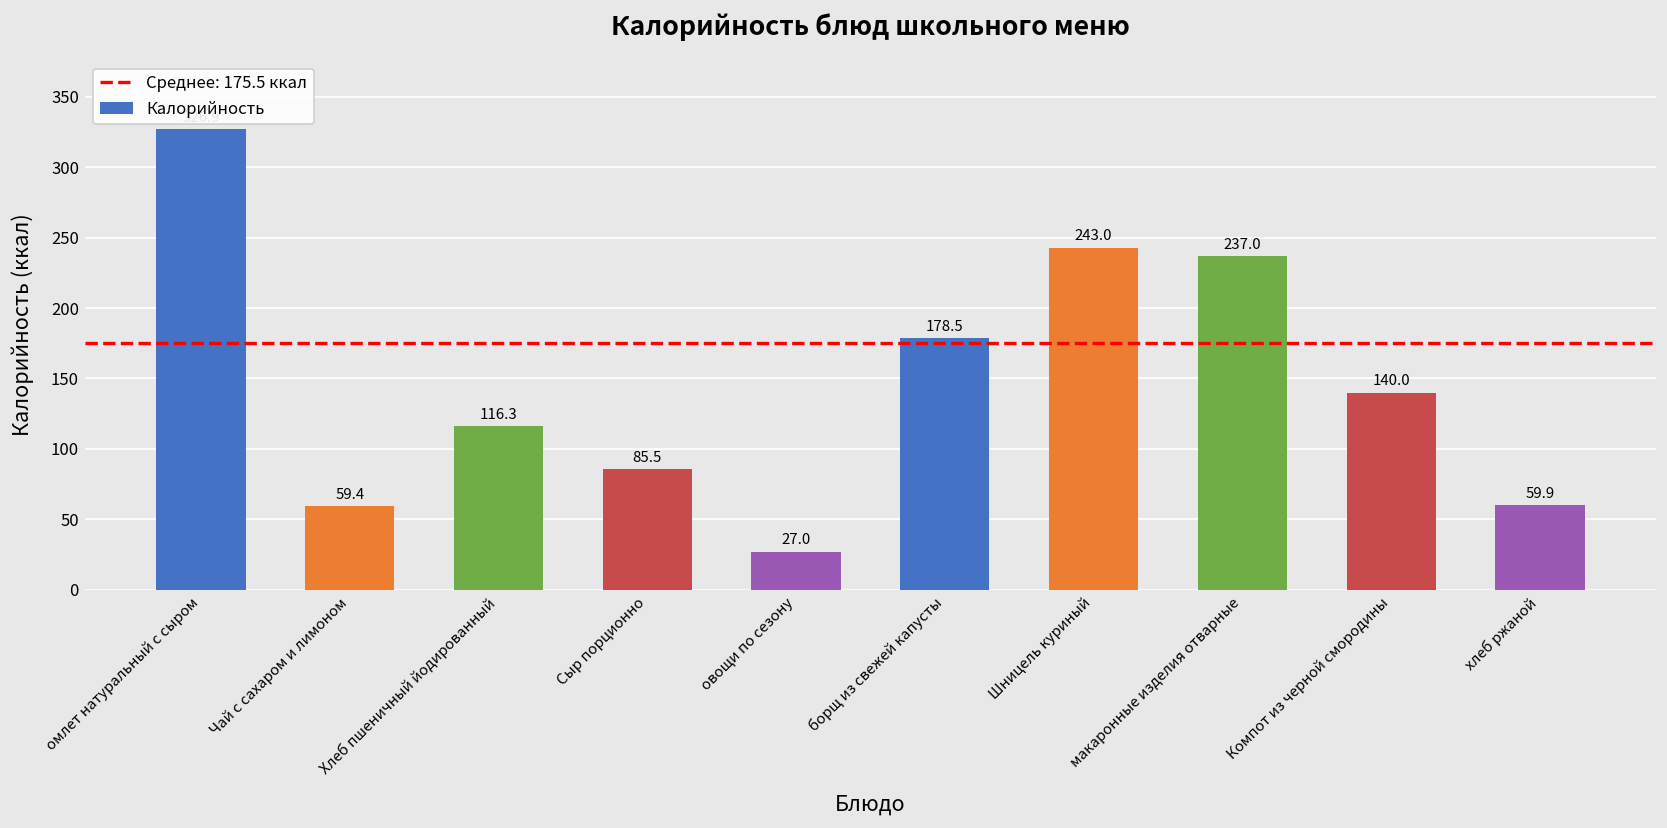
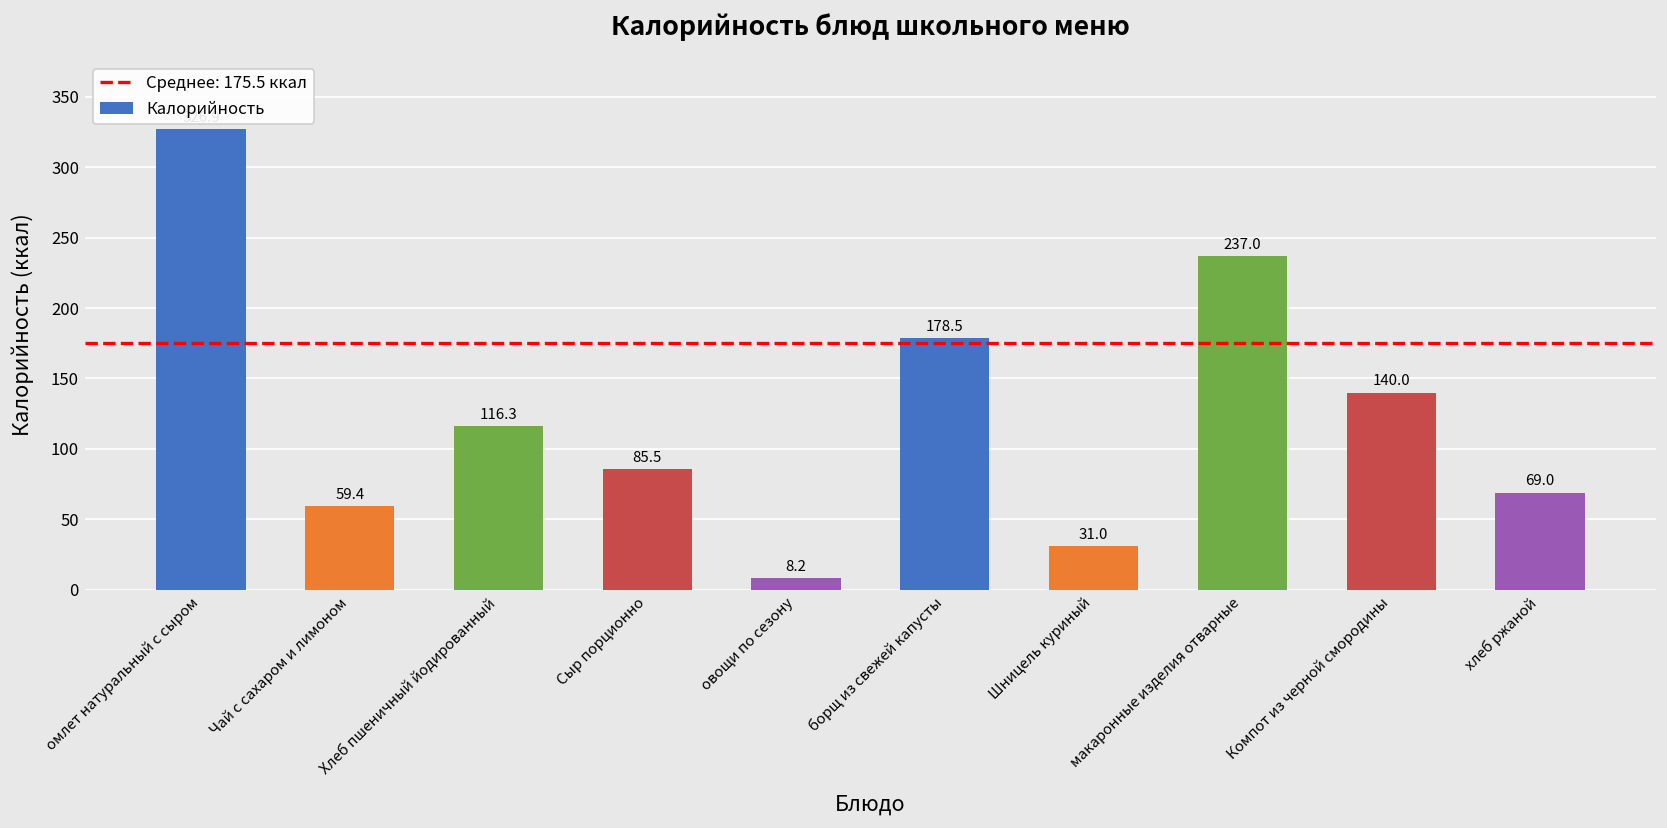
овощи по сезону: 27.0 -> 8.2
Шницель куриный: 243.0 -> 31.0
хлеб ржаной: 59.9 -> 69.0
